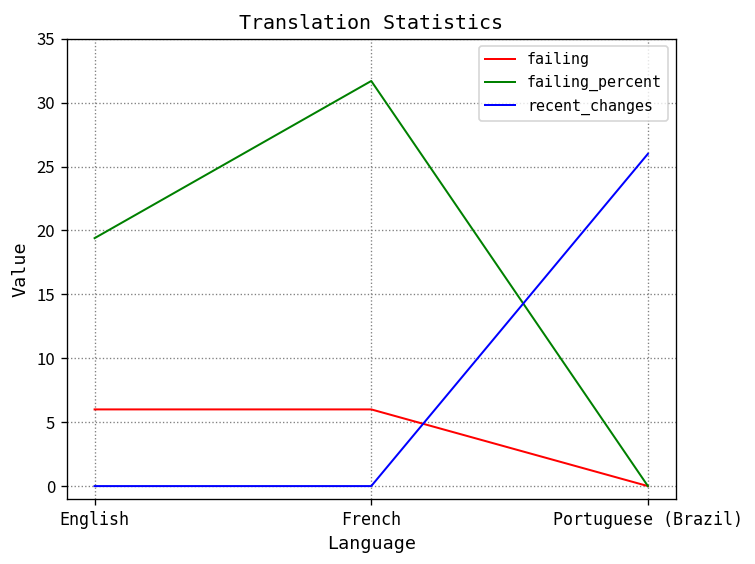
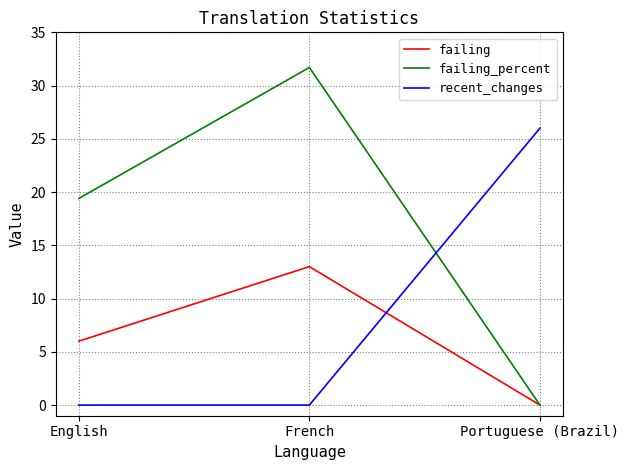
failing, French: 6 -> 13
